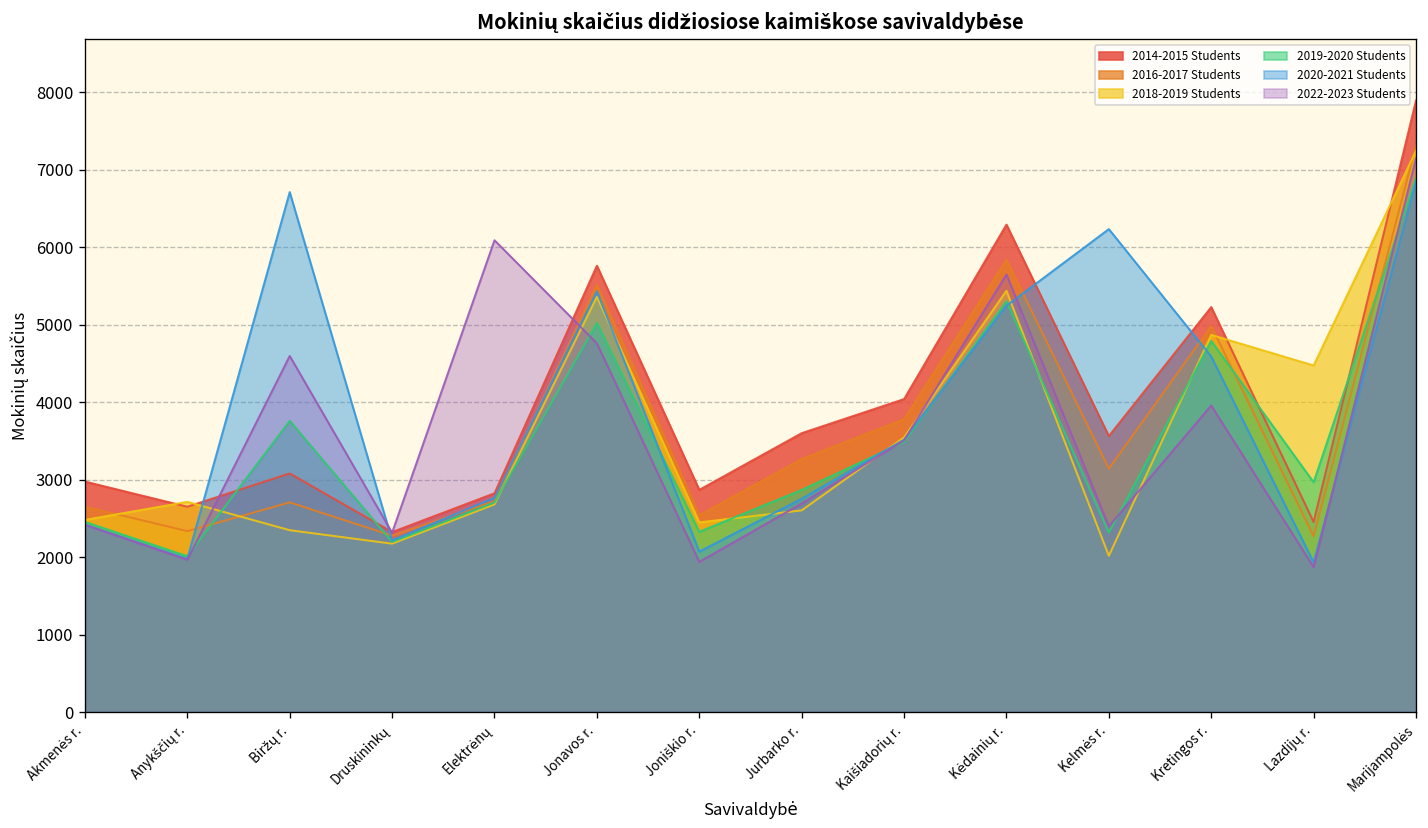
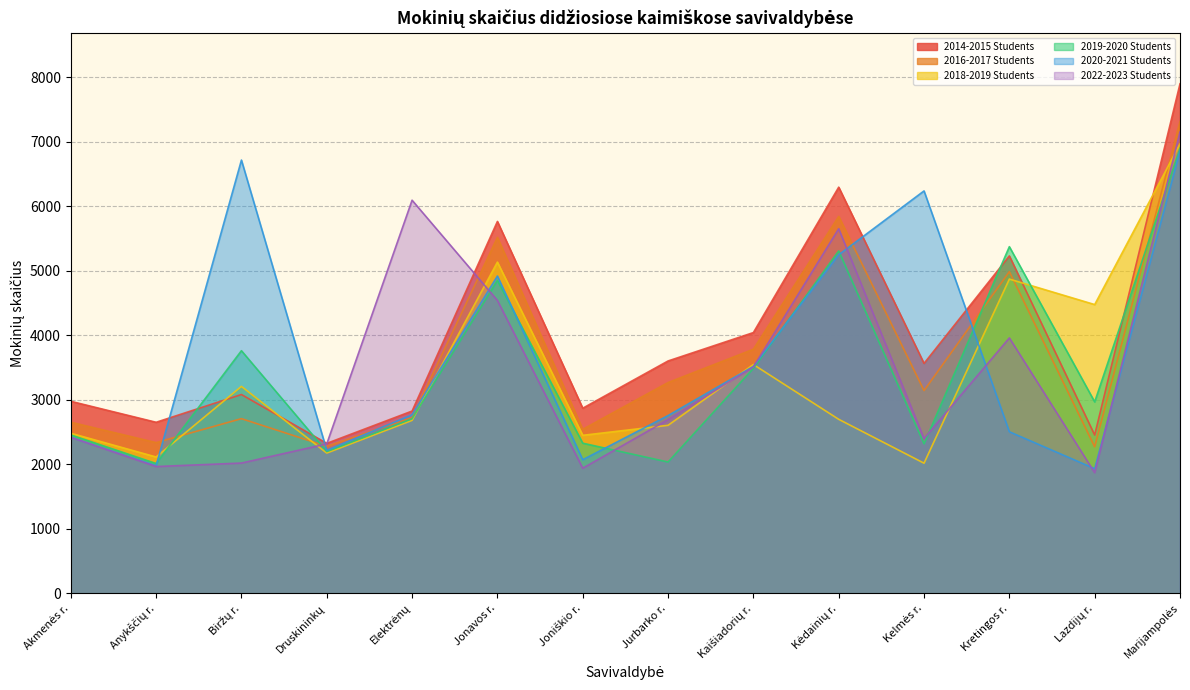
2018-2019 Students, Anykščių r.: 2700 -> 2100
2018-2019 Students, Biržų r.: 2300 -> 3200
2022-2023 Students, Biržų r.: 4600 -> 2000
2018-2019 Students, Jonavos r.: 5400 -> 5100
2019-2020 Students, Jonavos r.: 5000 -> 4800
2020-2021 Students, Jonavos r.: 5400 -> 4900
2022-2023 Students, Jonavos r.: 4800 -> 4500
2019-2020 Students, Jurbarko r.: 2900 -> 2000
2018-2019 Students, Kėdainių r.: 5400 -> 2700
2019-2020 Students, Kretingos r.: 4800 -> 5400
2020-2021 Students, Kretingos r.: 4600 -> 2500
2018-2019 Students, Marijampolės: 7200 -> 7000
